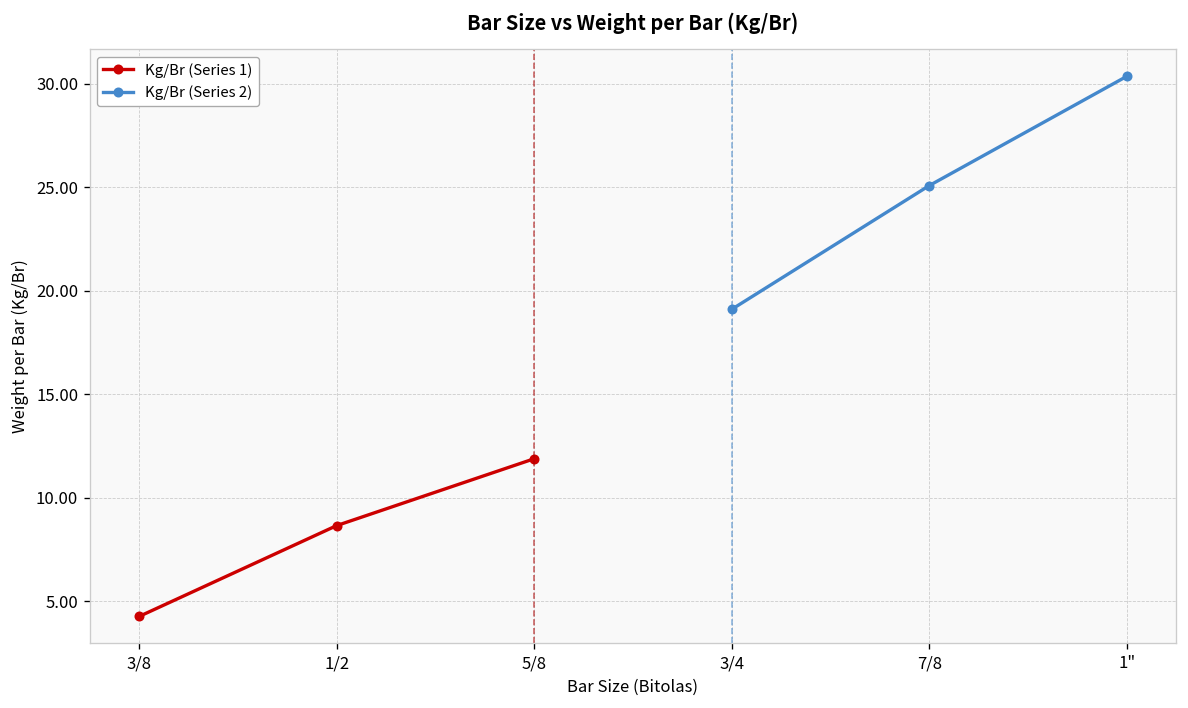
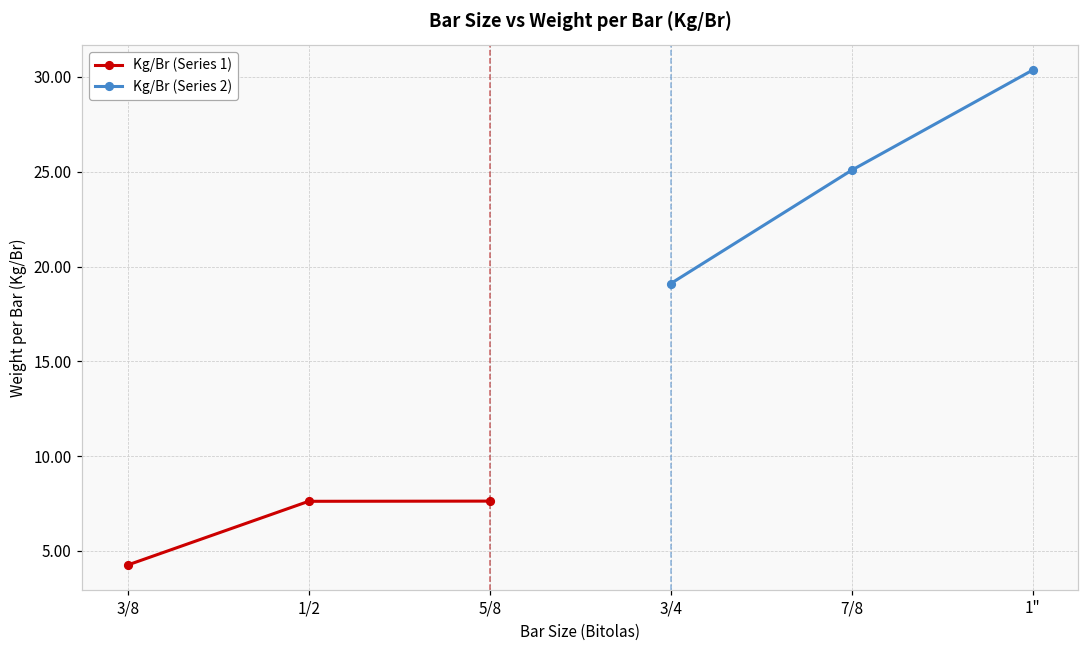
Kg/Br (Series 1), 1/2: 8.7 -> 7.6
Kg/Br (Series 1), 5/8: 11.9 -> 7.6
